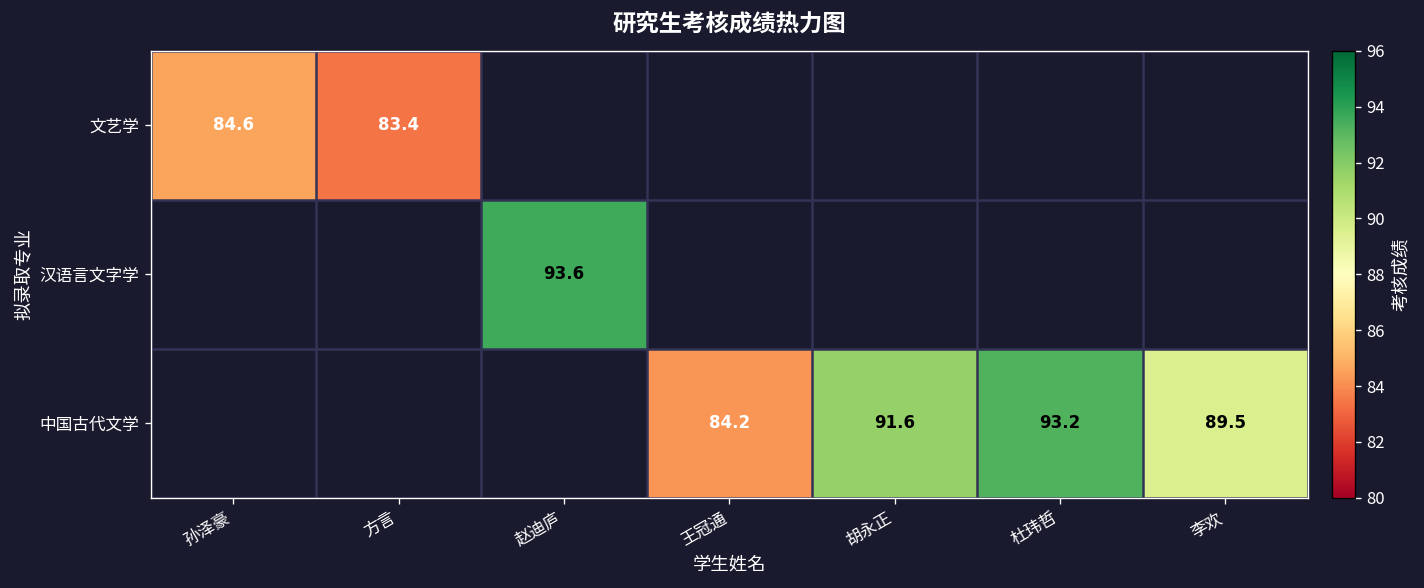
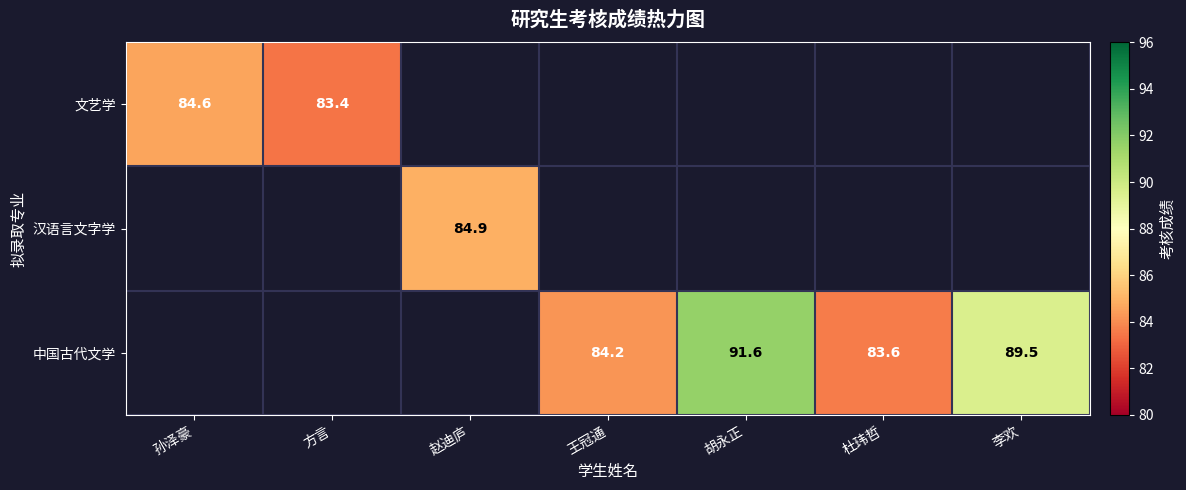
汉语言文字学, 赵迪庐: 93.6 -> 84.9
中国古代文学, 杜玮哲: 93.2 -> 83.6
